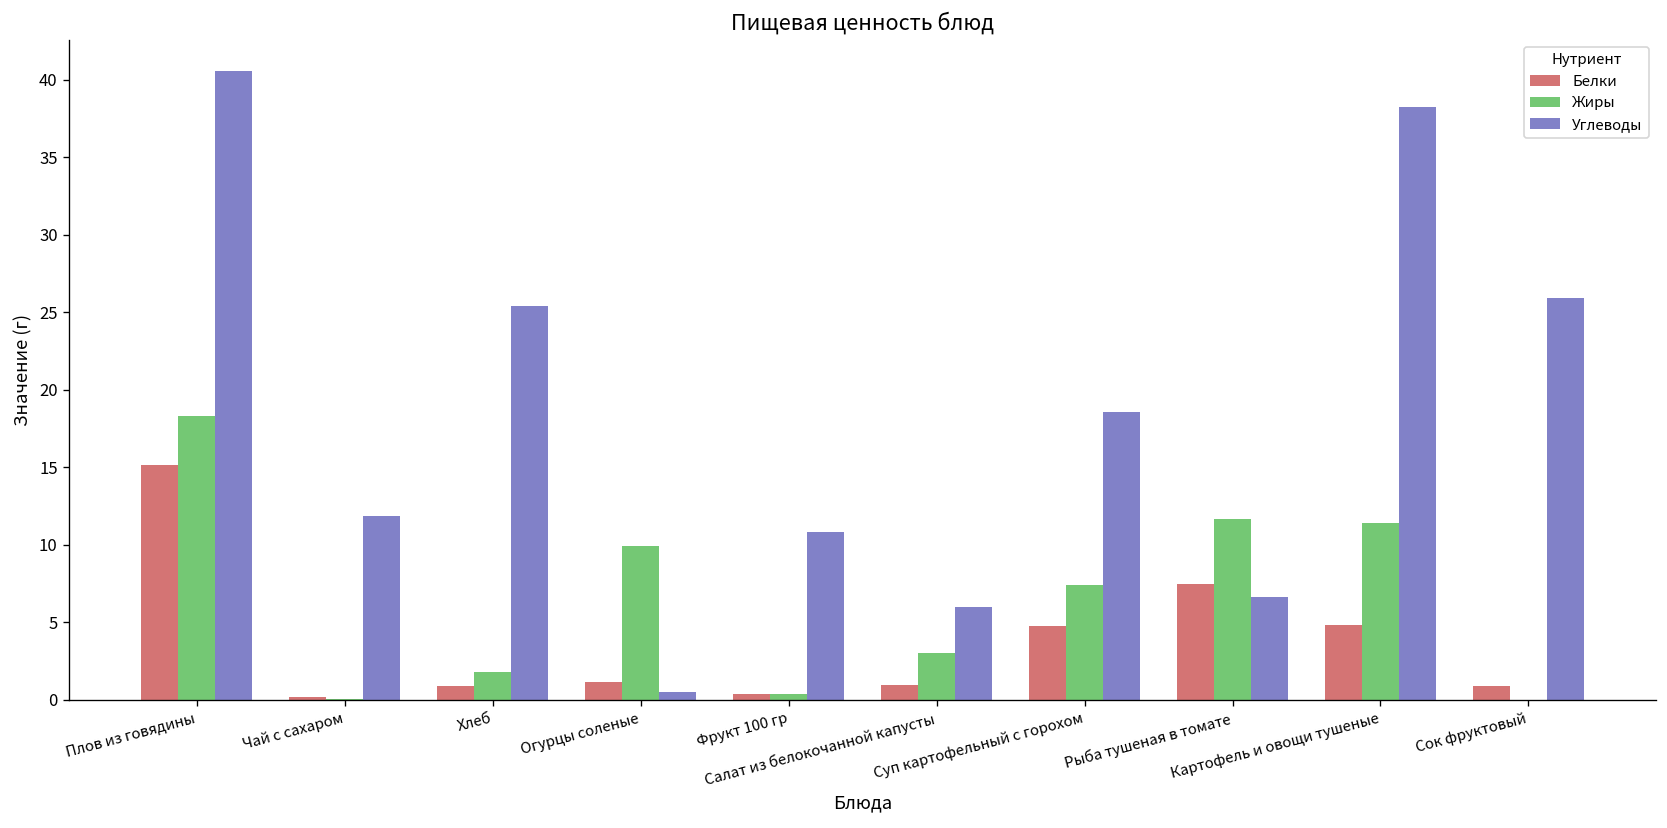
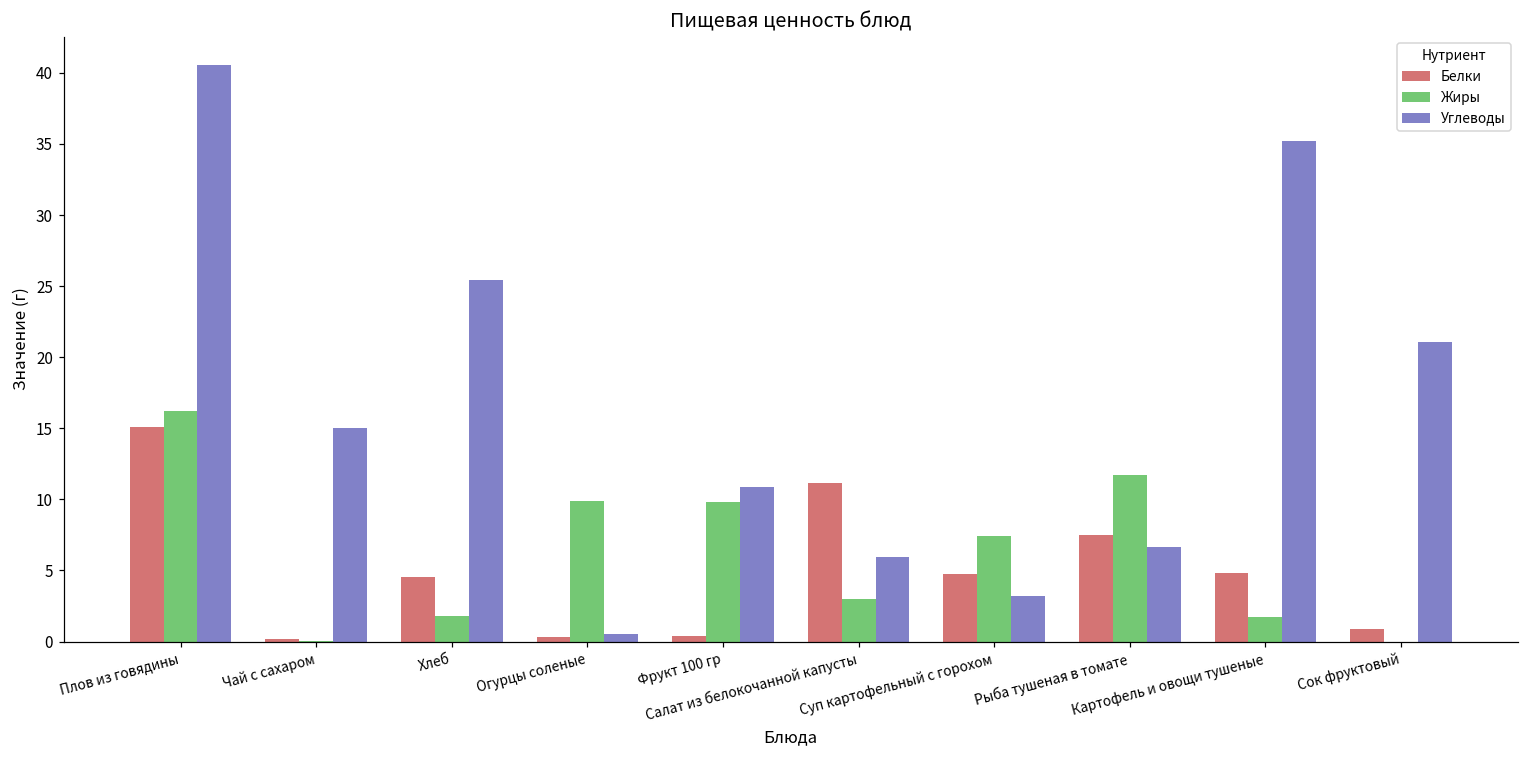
Жиры, Плов из говядины: 18.3 -> 16.2
Углеводы, Чай с сахаром: 11.9 -> 15.0
Белки, Хлеб: 0.9 -> 4.6
Белки, Огурцы соленые: 1.1 -> 0.3
Жиры, Фрукт 100 гр: 0.4 -> 9.8
Белки, Салат из белокочанной капусты: 0.9 -> 11.1
Углеводы, Суп картофельный с горохом: 18.6 -> 3.2
Жиры, Картофель и овощи тушеные: 11.4 -> 1.7
Углеводы, Картофель и овощи тушеные: 38.2 -> 35.2
Углеводы, Сок фруктовый: 25.9 -> 21.1
